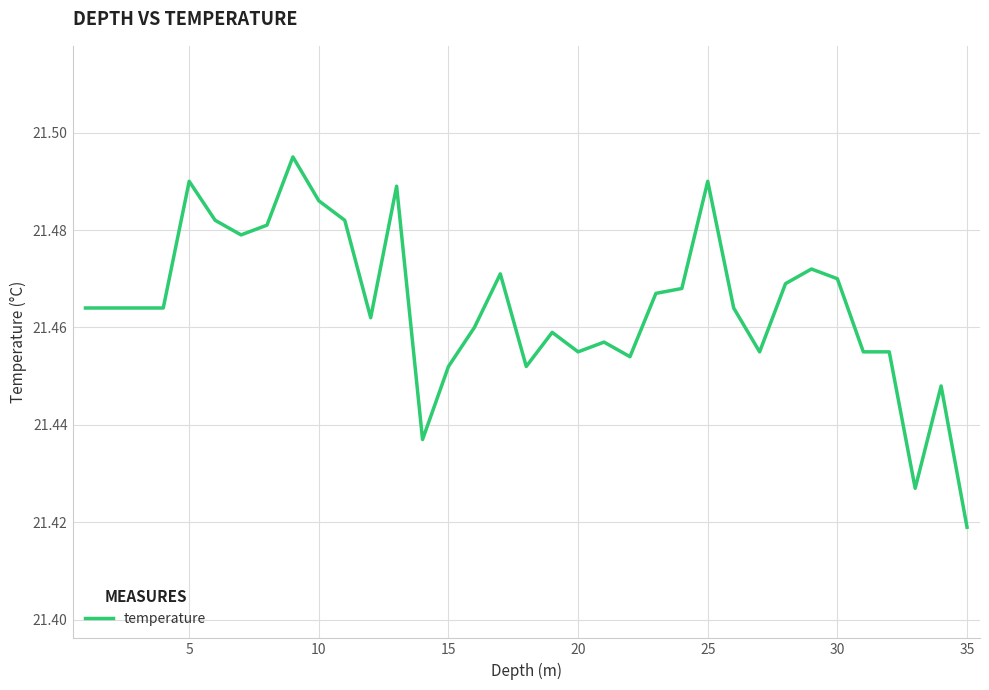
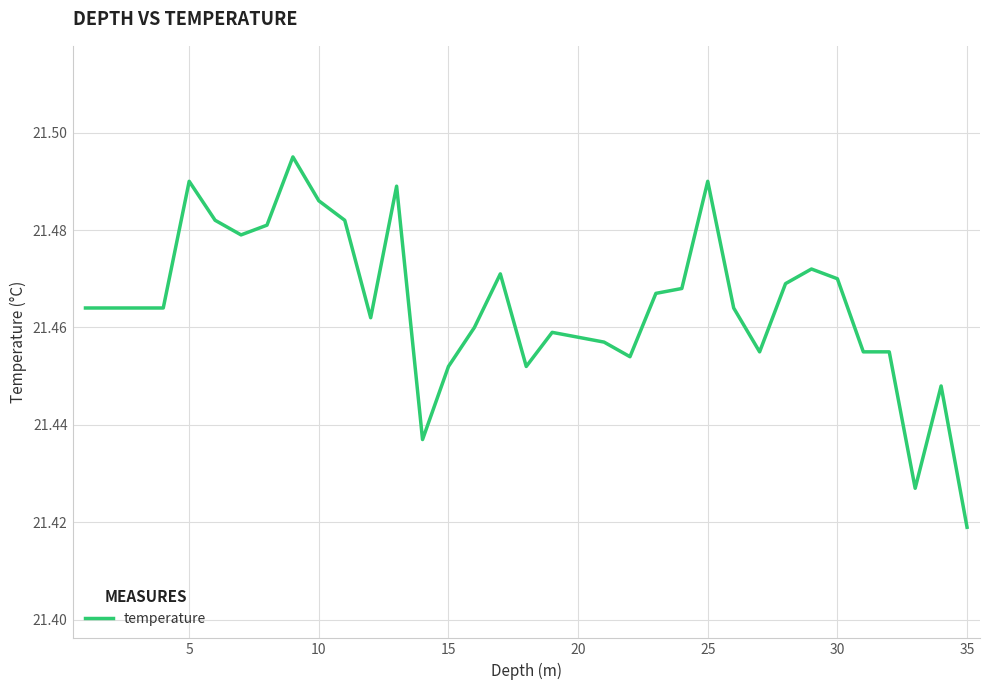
20: 21.455 -> 21.458
